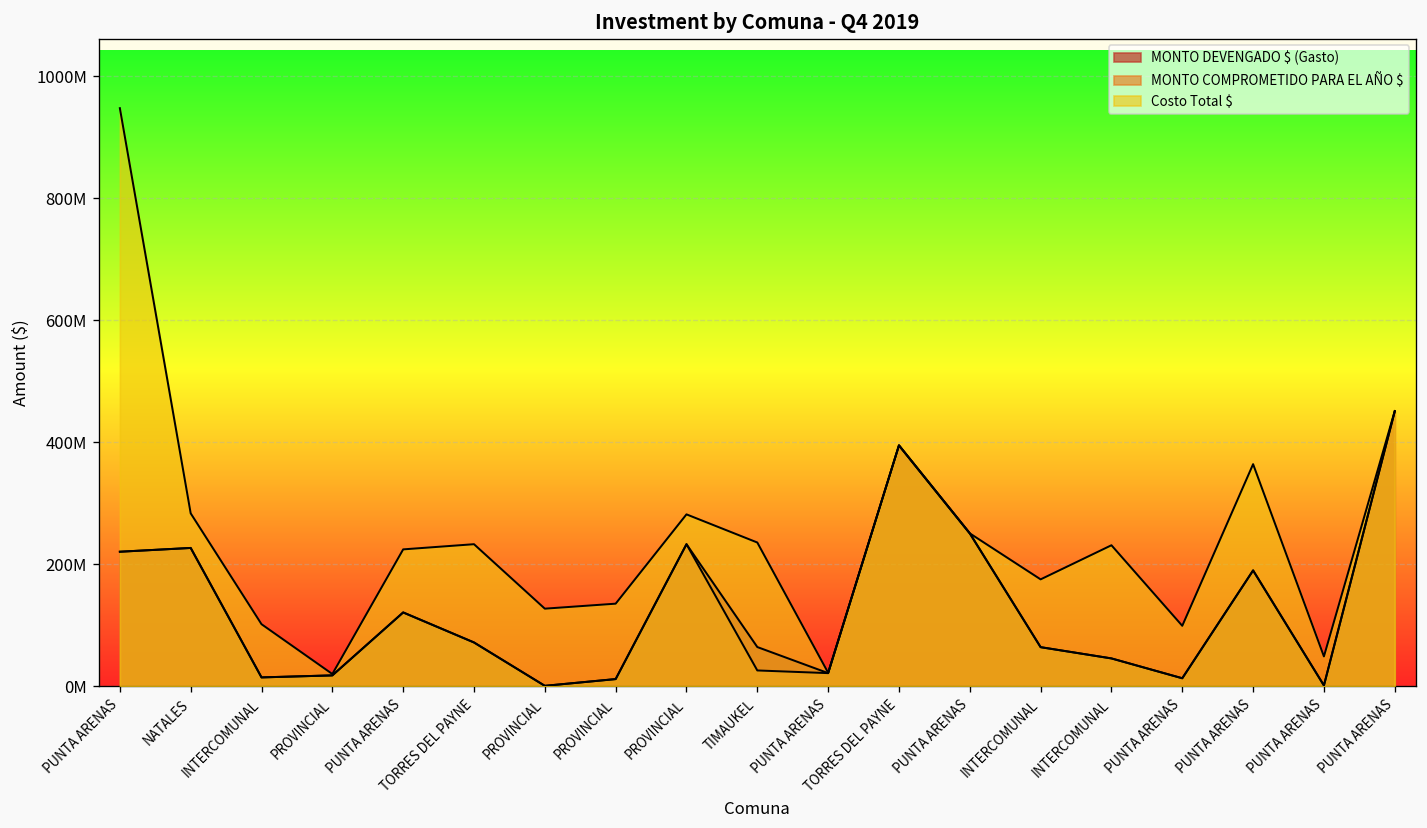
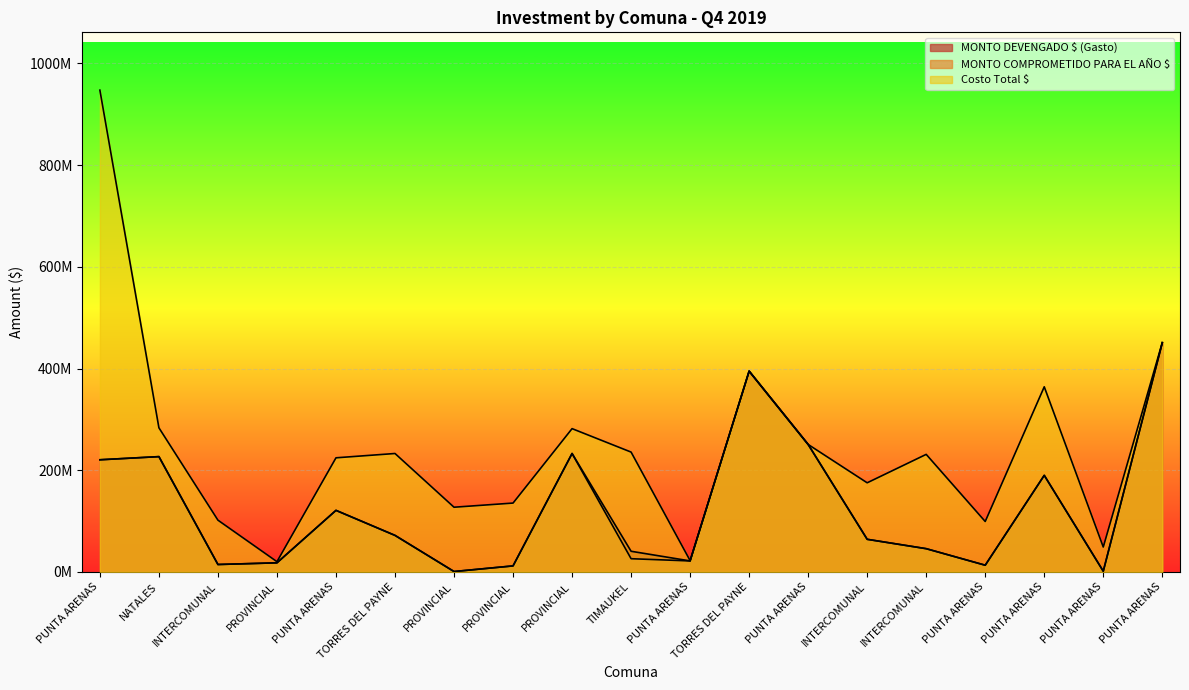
MONTO DEVENGADO $ (Gasto), TIMAUKEL: 60000000 -> 40000000
